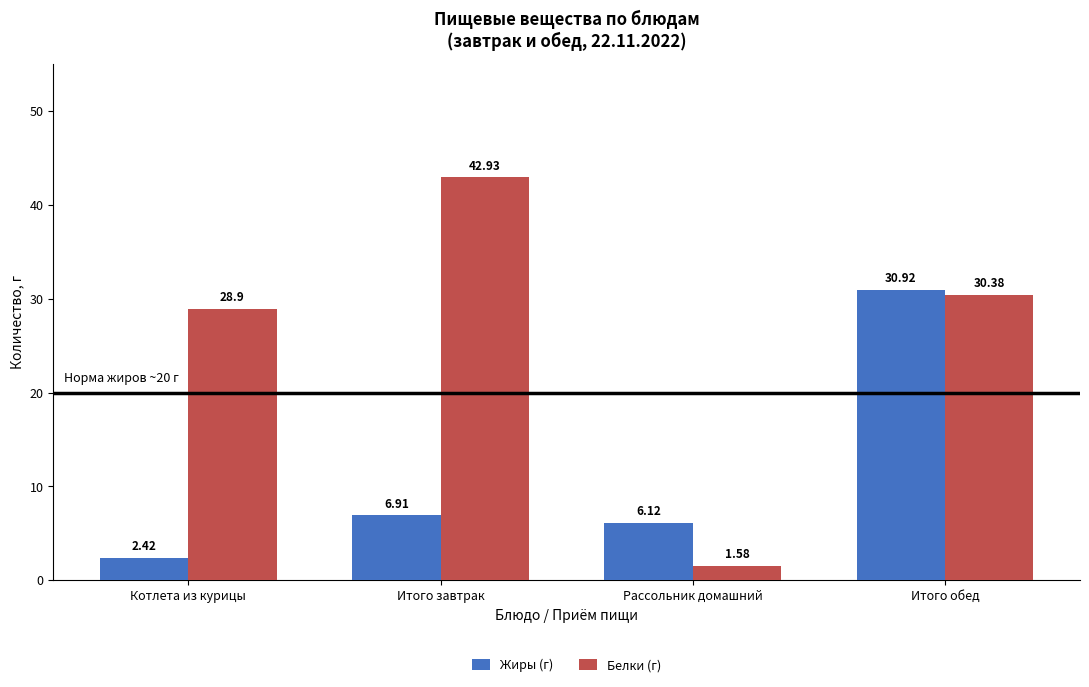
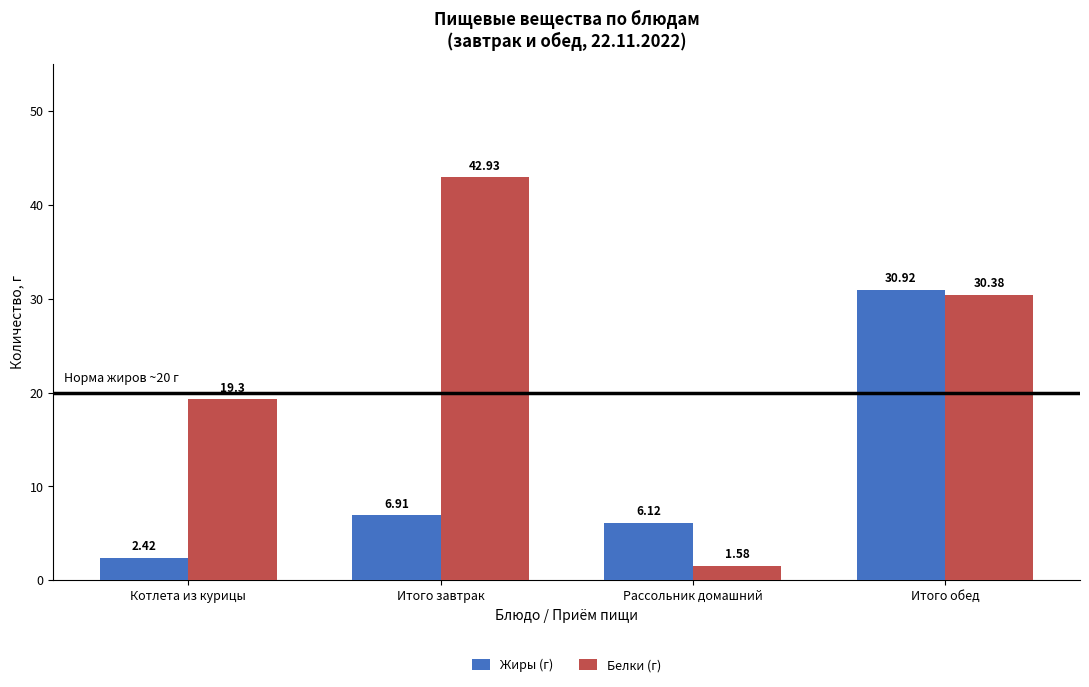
Белки (г), Котлета из курицы: 28.9 -> 19.3
